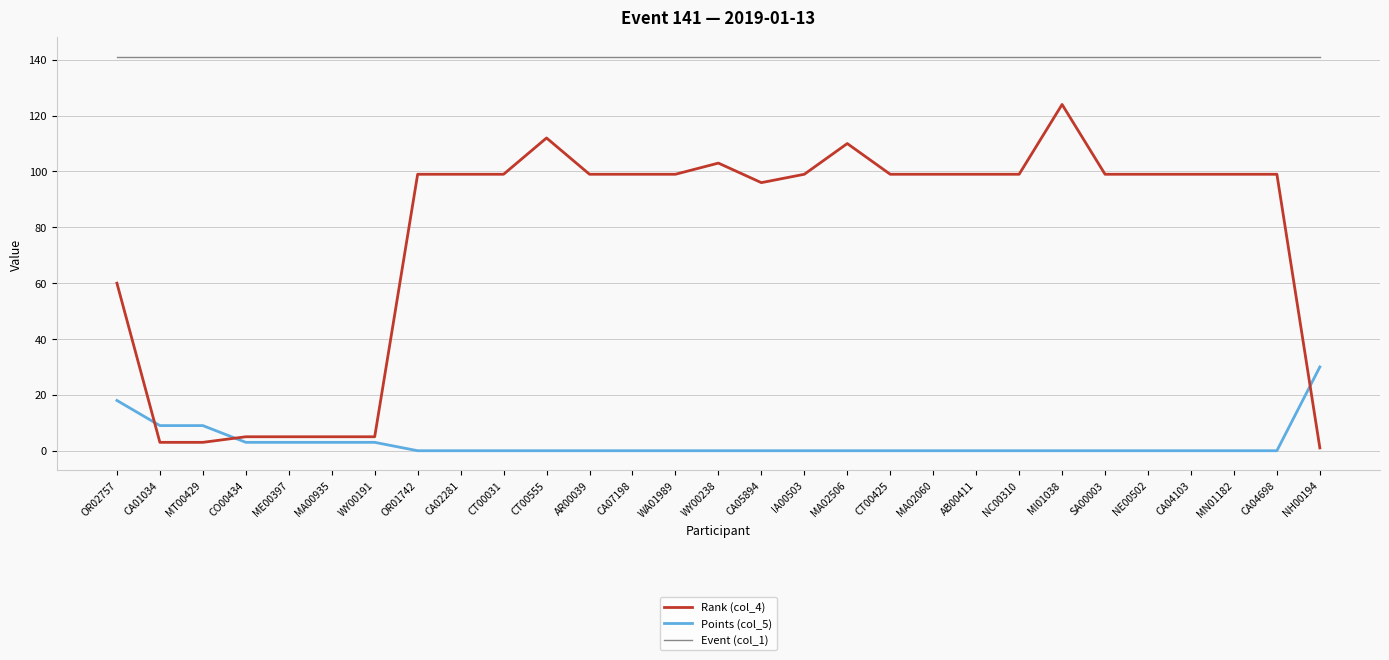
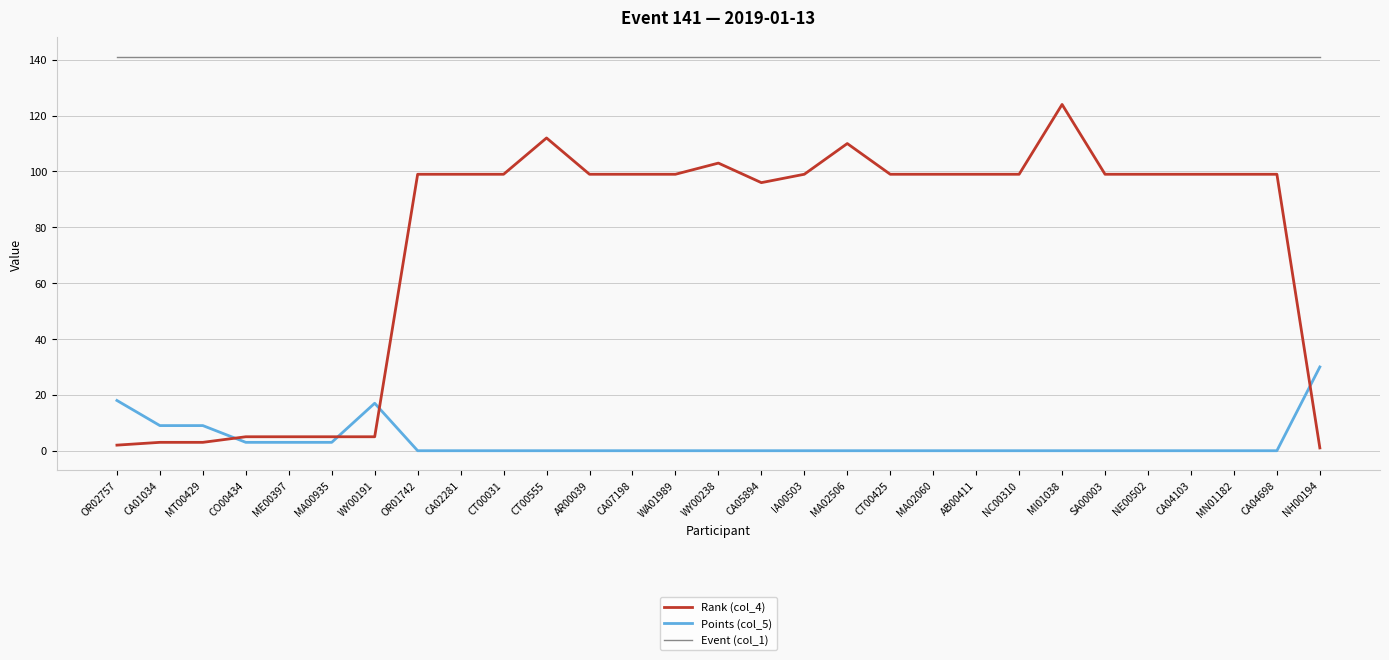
Rank (col_4), OR02757: 60 -> 2
Points (col_5), WY00191: 3 -> 17
